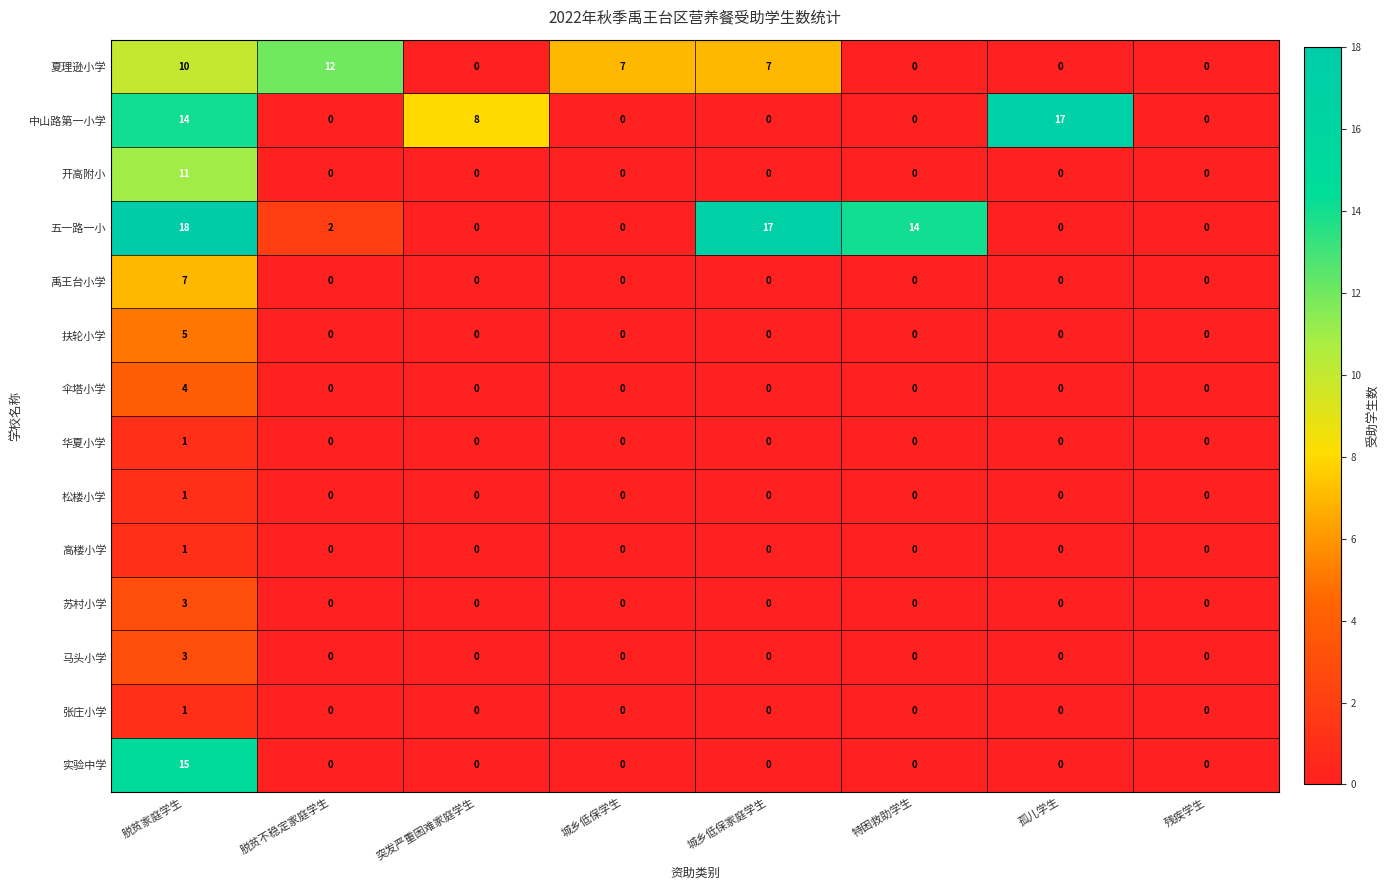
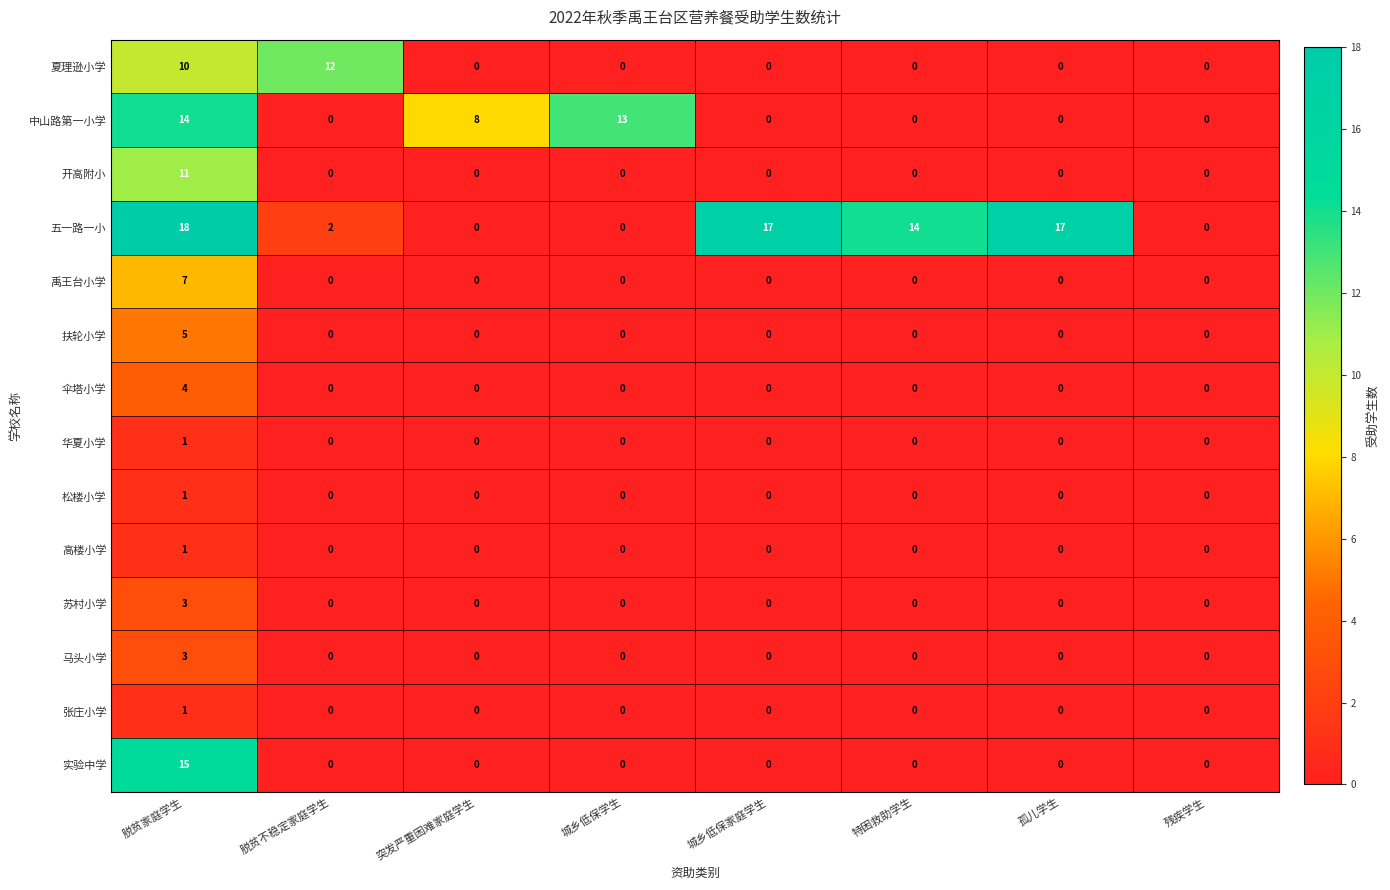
夏理逊小学, 城乡低保学生: 7 -> 0
夏理逊小学, 城乡低保家庭学生: 7 -> 0
中山路第一小学, 城乡低保学生: 0 -> 13
中山路第一小学, 孤儿学生: 17 -> 0
五一路一小, 孤儿学生: 0 -> 17
